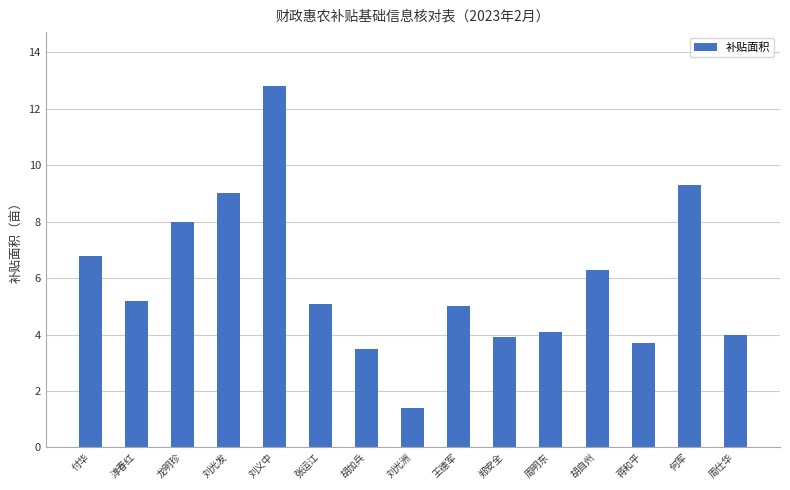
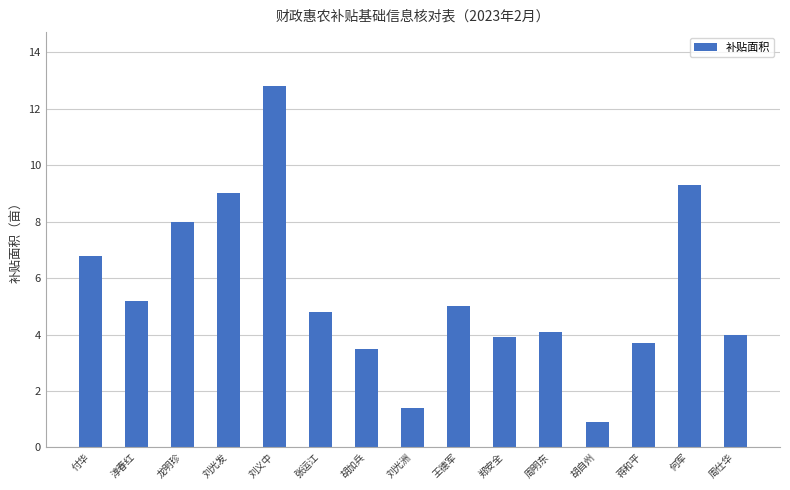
张运江: 5.1 -> 4.8
胡自州: 6.3 -> 0.9
